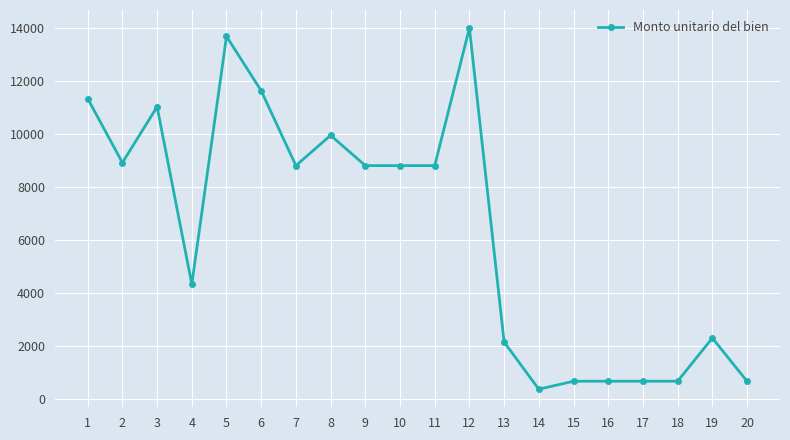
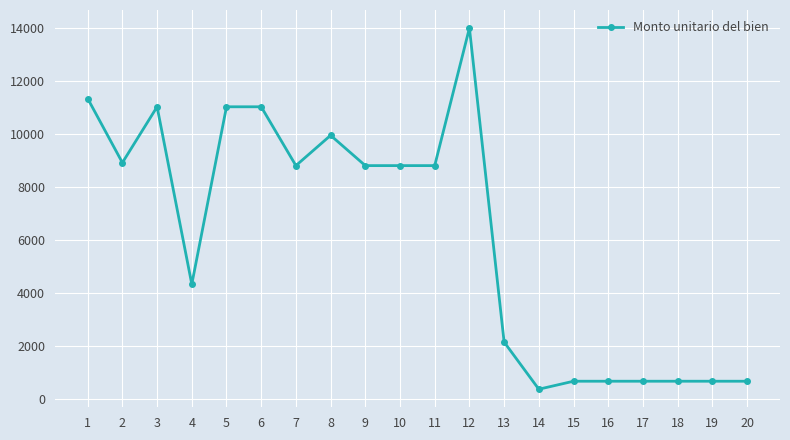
5: 13700 -> 11000
6: 11600 -> 11000
19: 2300 -> 700
